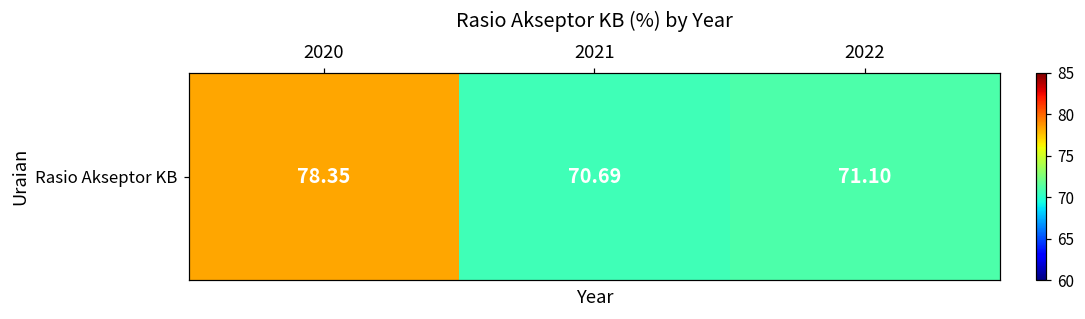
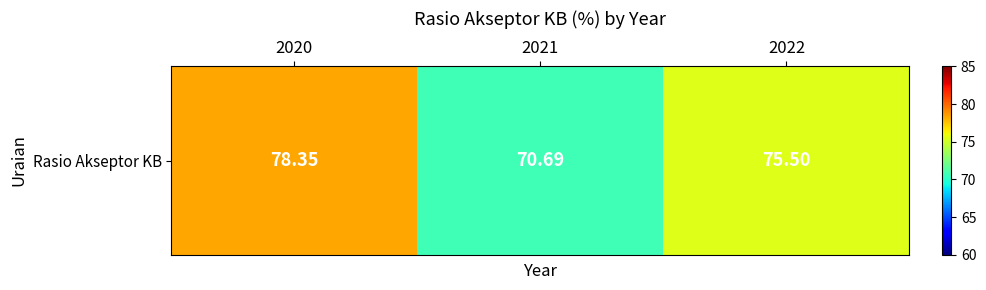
Rasio Akseptor KB, 2022: 71.10 -> 75.50
